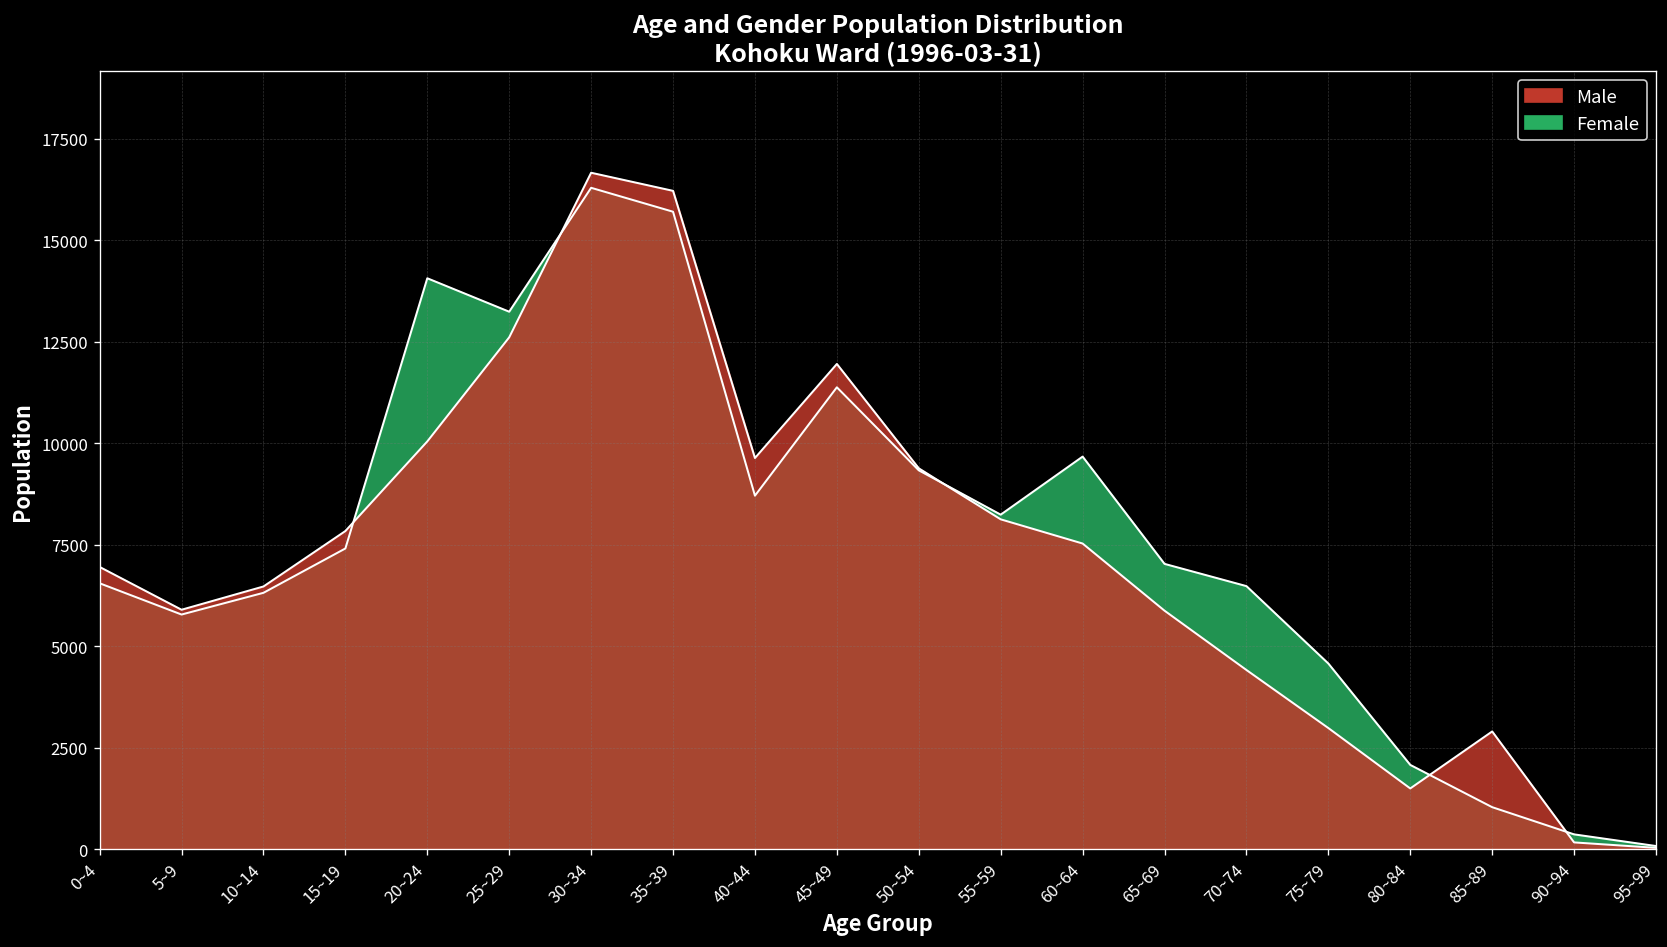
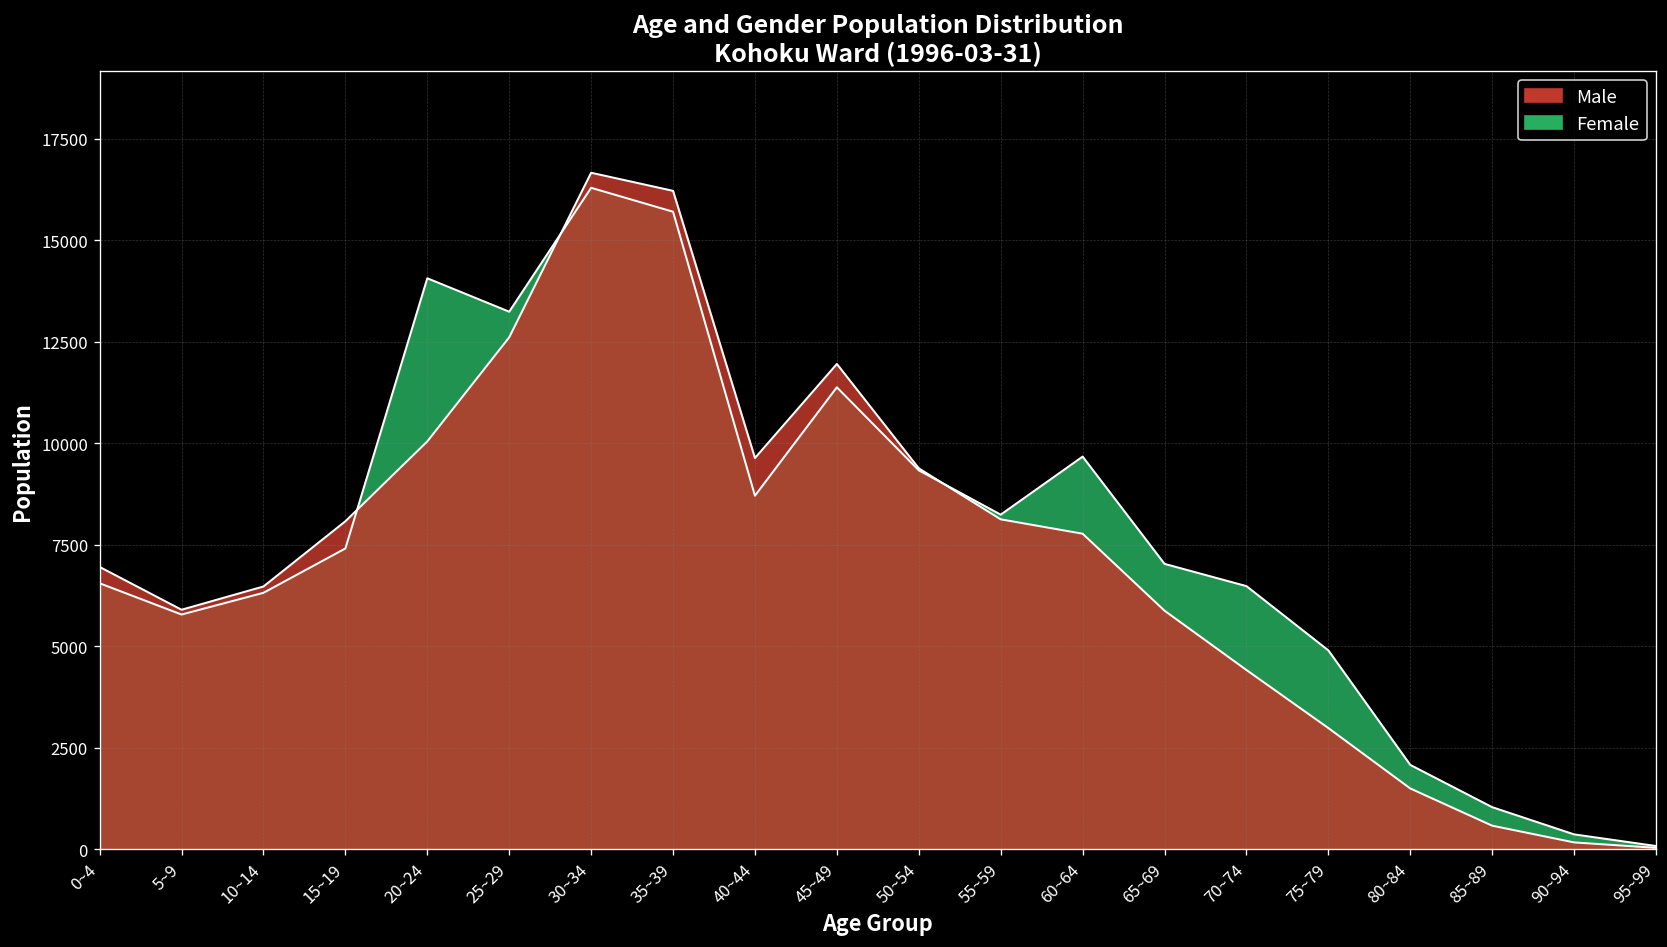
Male, 15~19: 7800 -> 8100
Male, 60~64: 7500 -> 7800
Female, 75~79: 4600 -> 4900
Male, 85~89: 2900 -> 600
